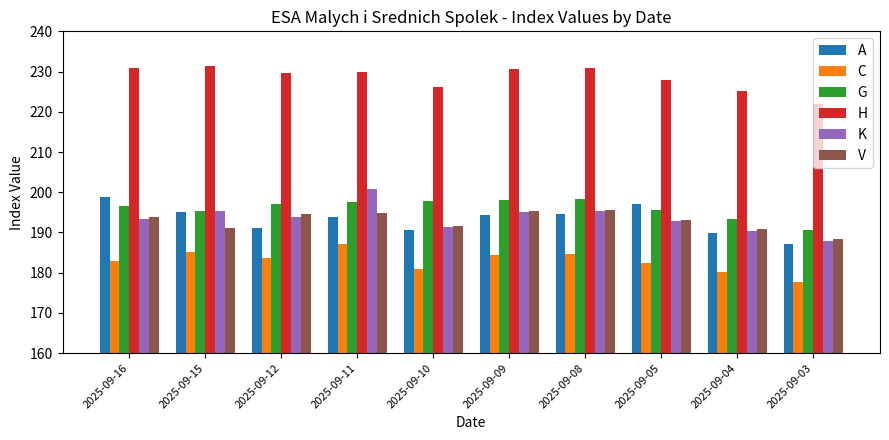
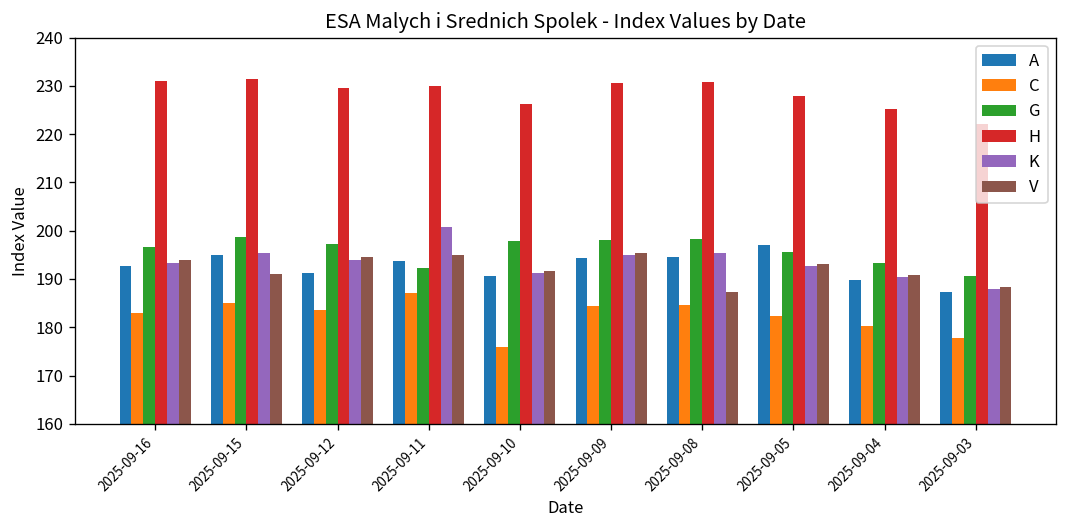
A, 2025-09-16: 199 -> 193
G, 2025-09-15: 195 -> 199
G, 2025-09-11: 197 -> 192
C, 2025-09-10: 181 -> 176
V, 2025-09-08: 196 -> 187
